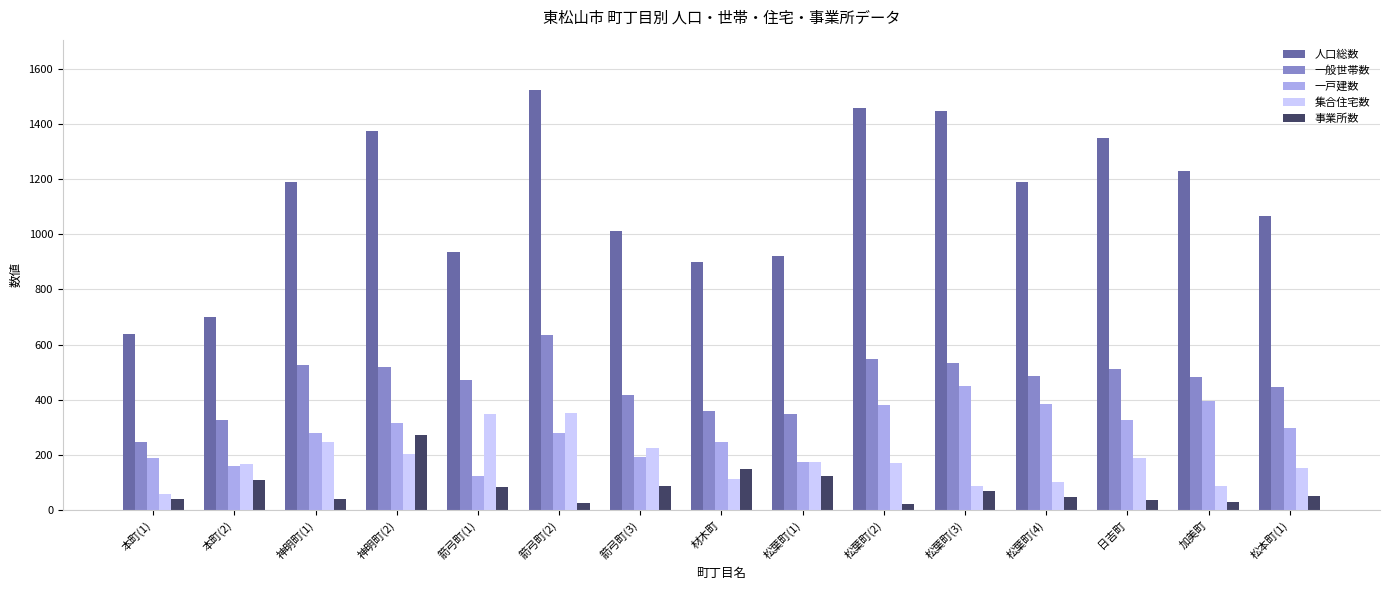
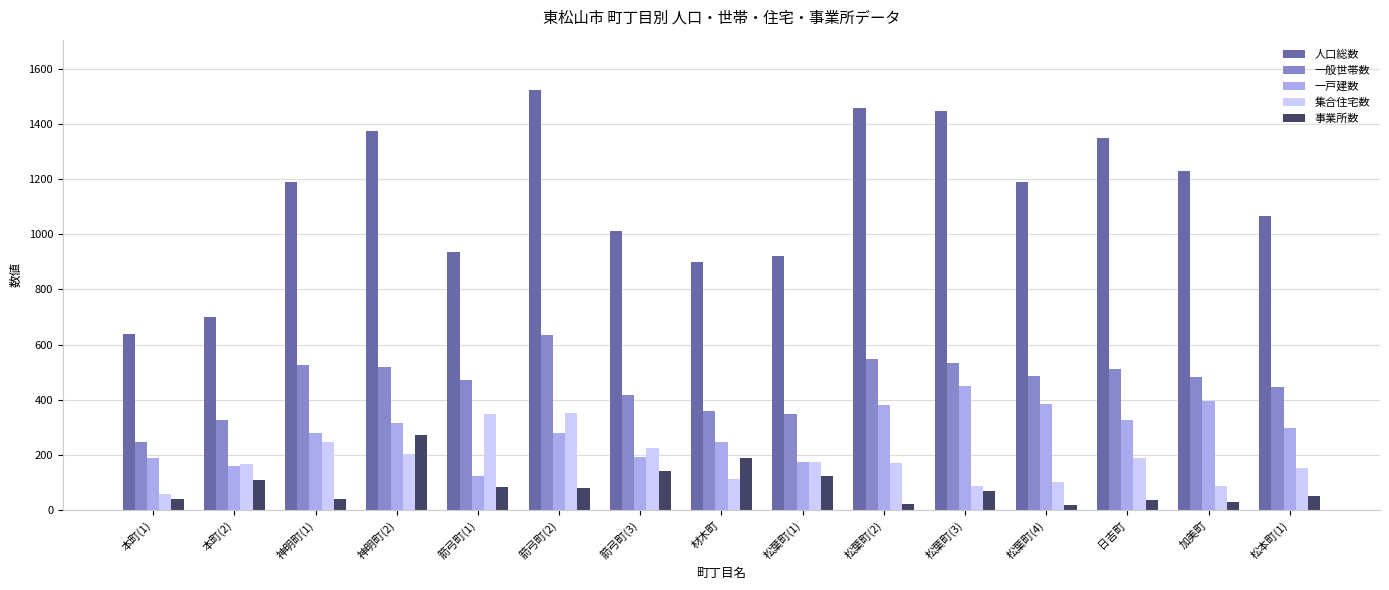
事業所数, 箭弓町(2): 20 -> 80
事業所数, 箭弓町(3): 90 -> 140
事業所数, 材木町: 150 -> 190
事業所数, 松葉町(4): 50 -> 20
